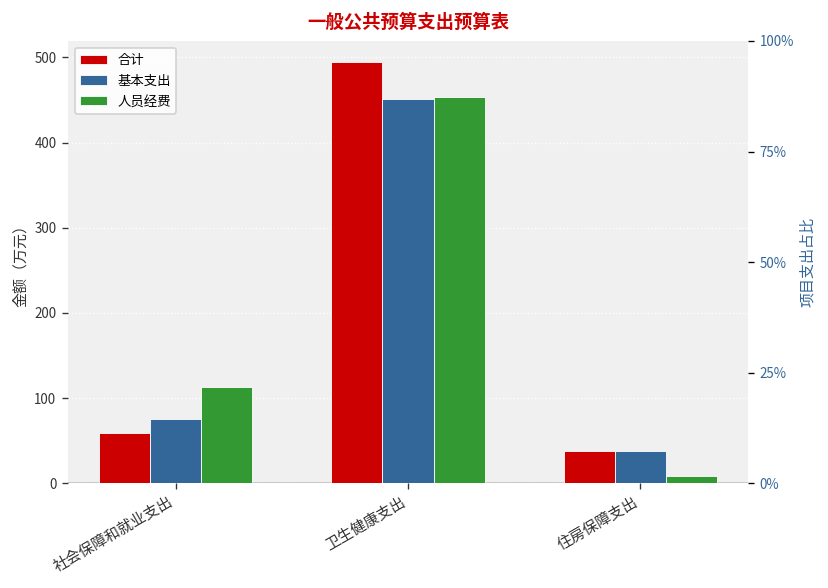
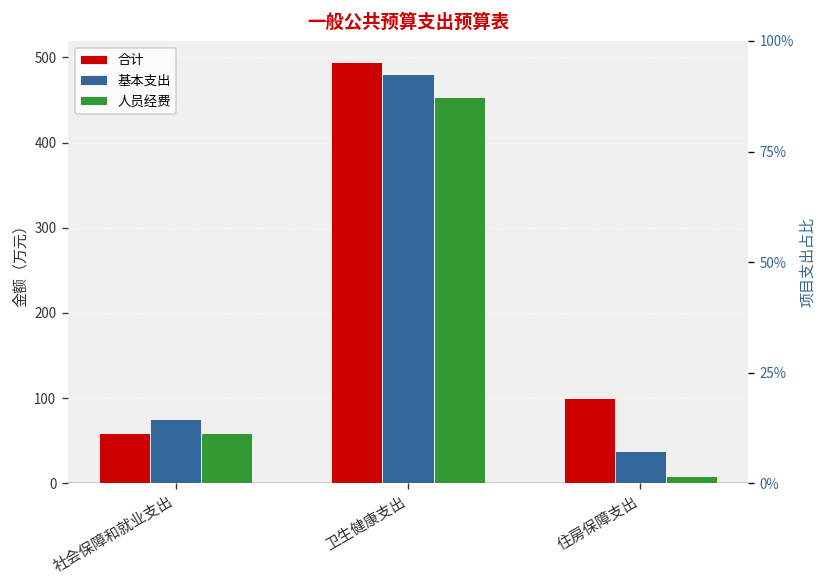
人员经费, 社会保障和就业支出: 110 -> 60
基本支出, 卫生健康支出: 450 -> 480
合计, 住房保障支出: 40 -> 100
